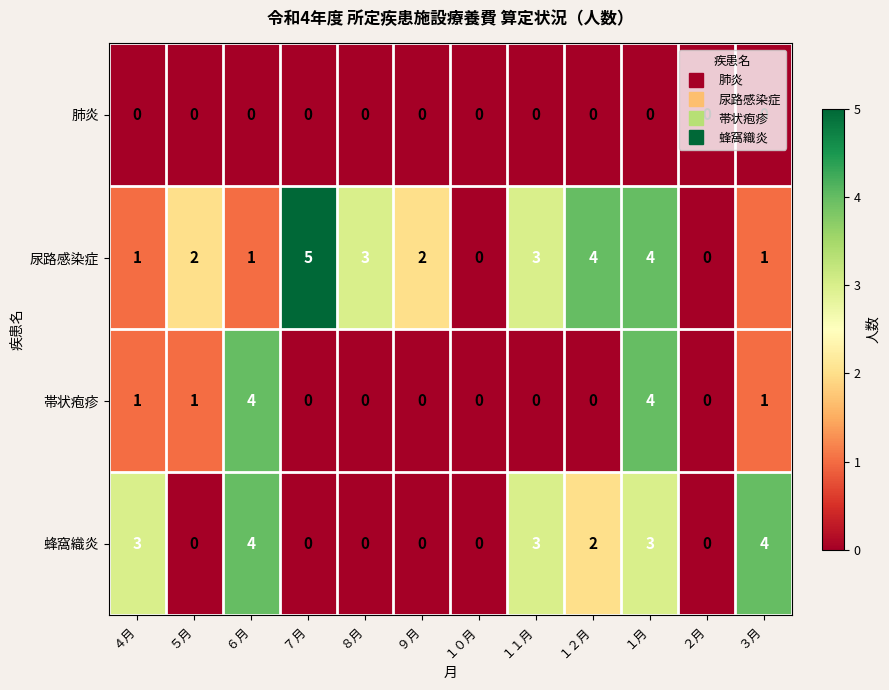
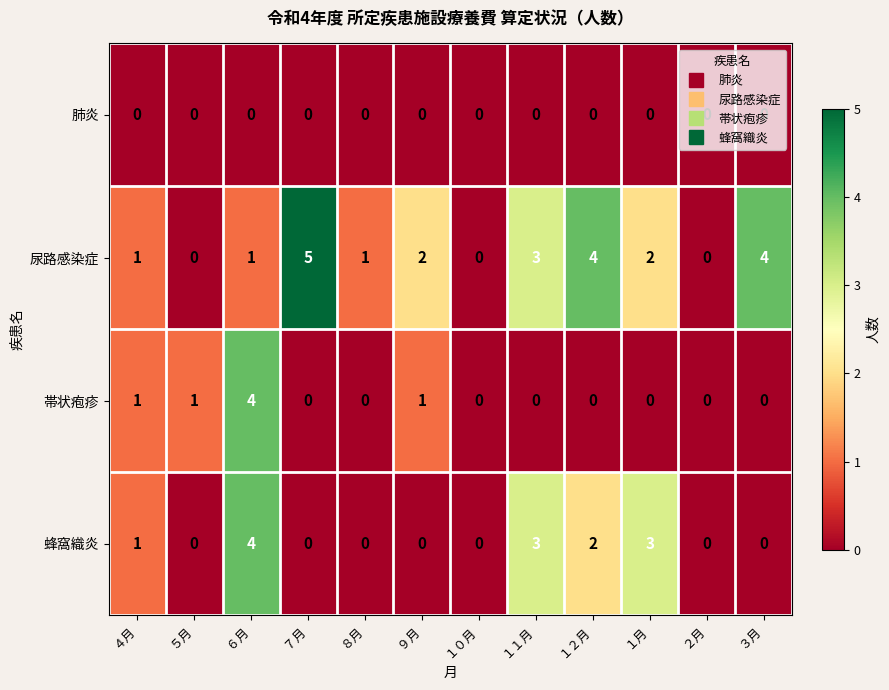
尿路感染症, ５月: 2 -> 0
尿路感染症, ８月: 3 -> 1
尿路感染症, １月: 4 -> 2
尿路感染症, ３月: 1 -> 4
帯状疱疹, ９月: 0 -> 1
帯状疱疹, １月: 4 -> 0
帯状疱疹, ３月: 1 -> 0
蜂窩織炎, ４月: 3 -> 1
蜂窩織炎, ３月: 4 -> 0
